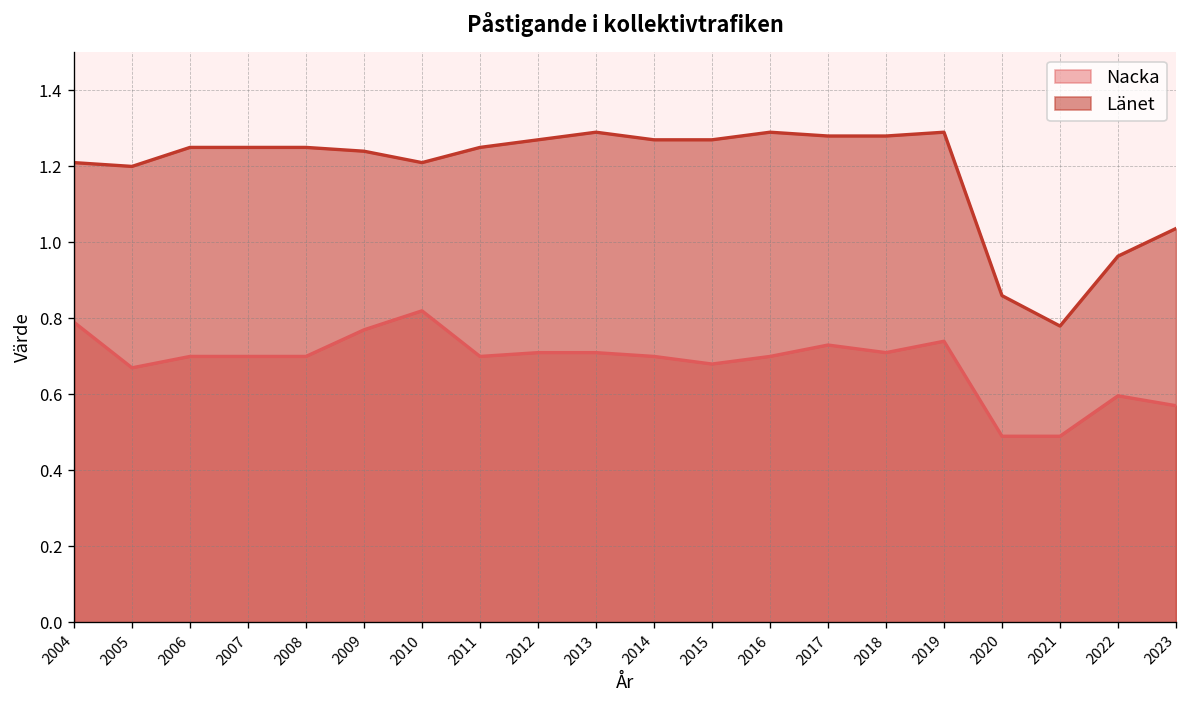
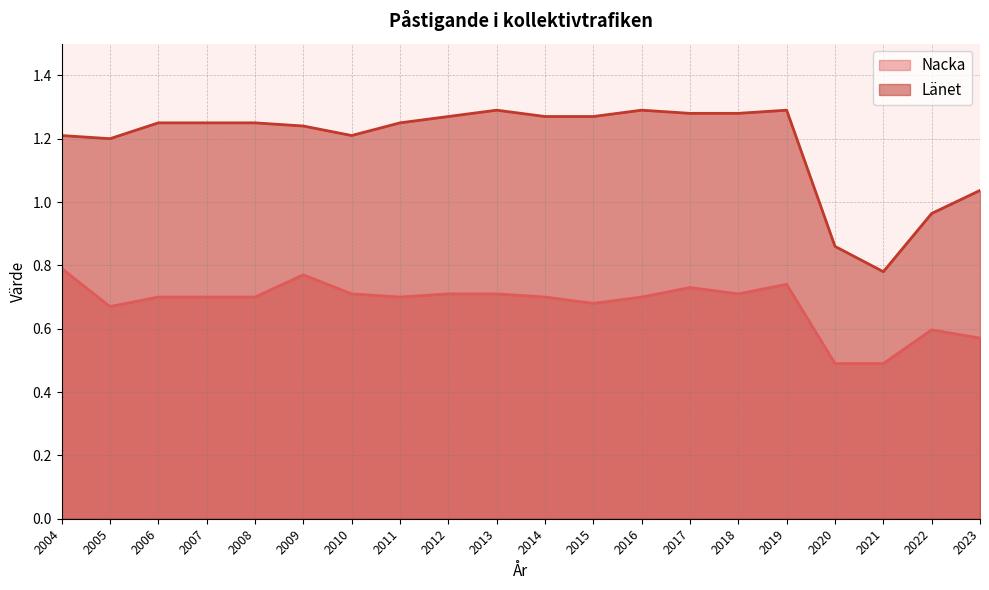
Nacka, 2010: 0.82 -> 0.71
